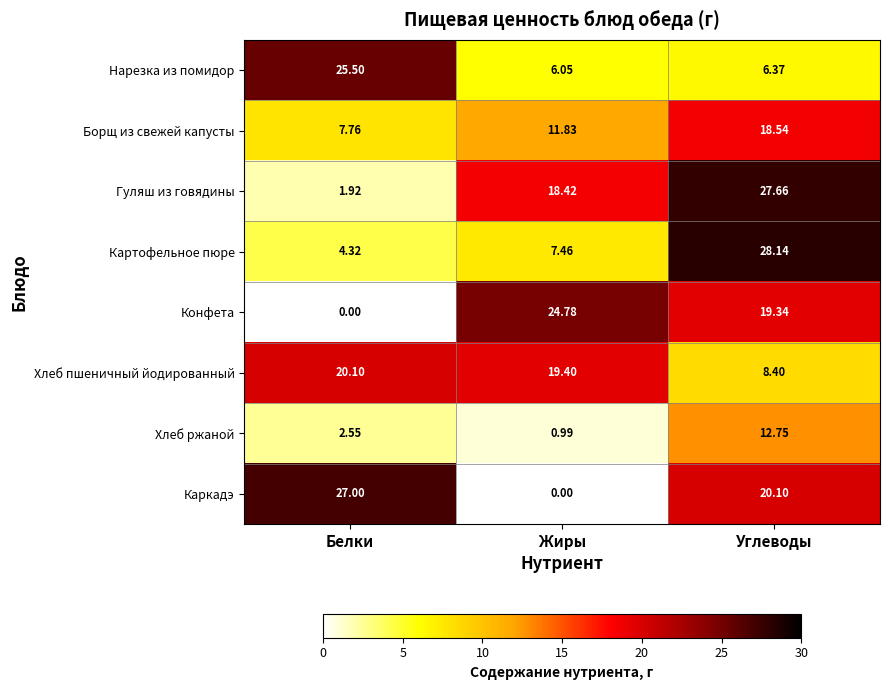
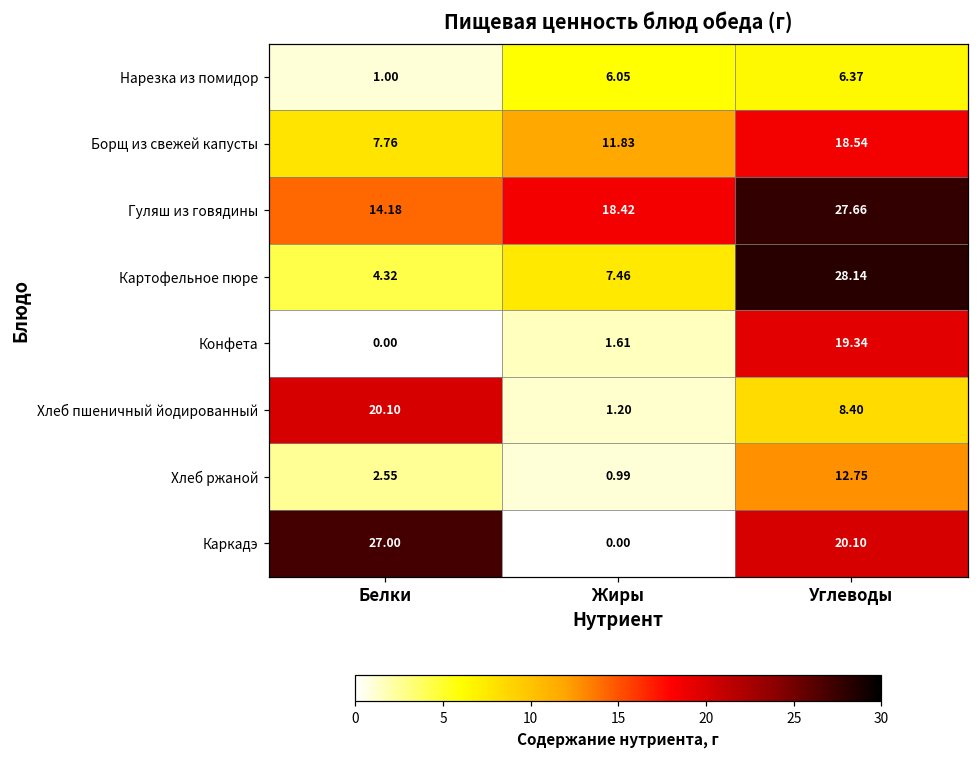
Нарезка из помидор, Белки: 25.50 -> 1.00
Гуляш из говядины, Белки: 1.92 -> 14.18
Конфета, Жиры: 24.78 -> 1.61
Хлеб пшеничный йодированный, Жиры: 19.40 -> 1.20
